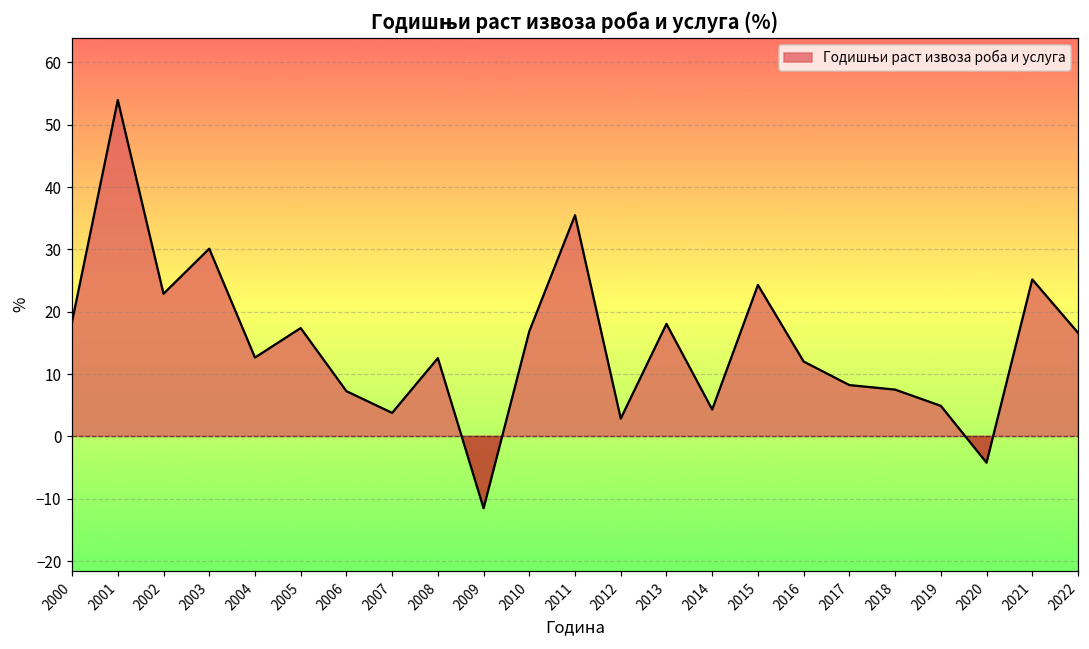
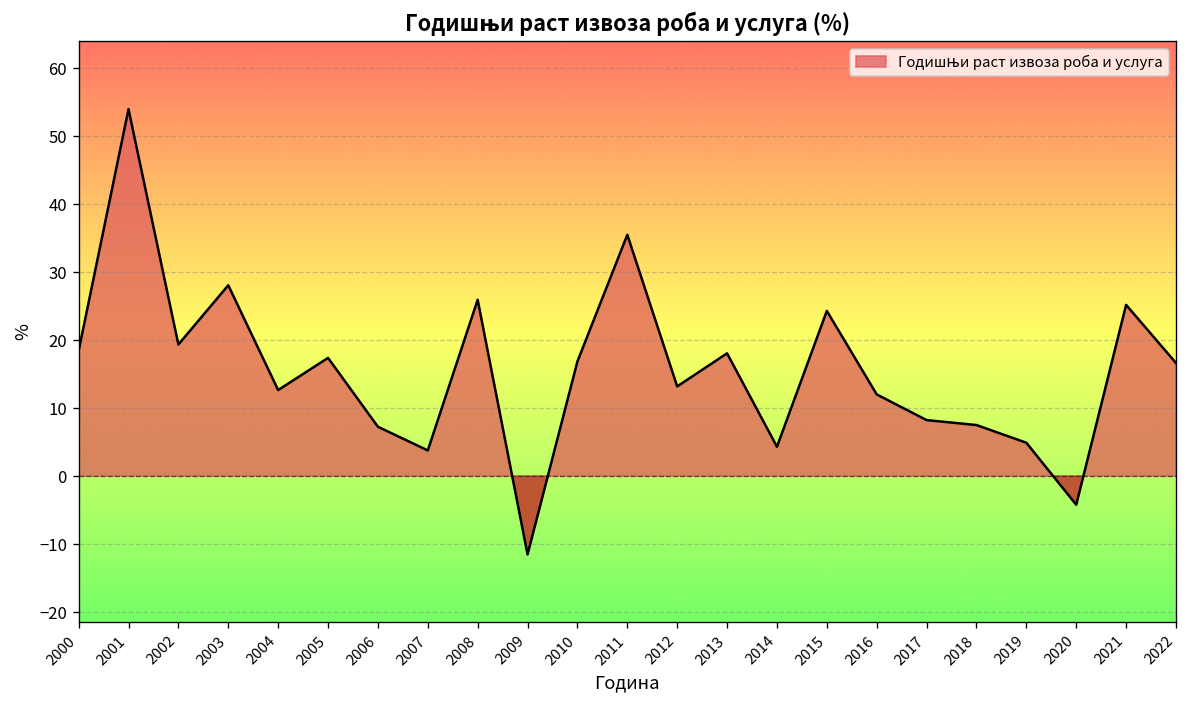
2002: 23 -> 19
2003: 30 -> 28
2008: 13 -> 26
2012: 3 -> 13
